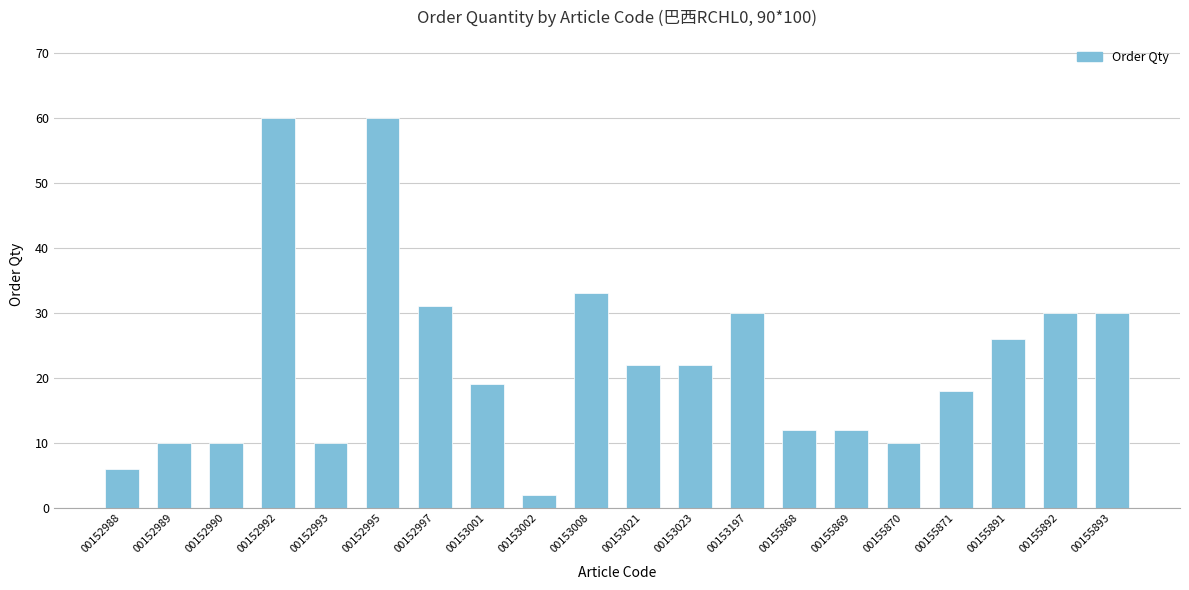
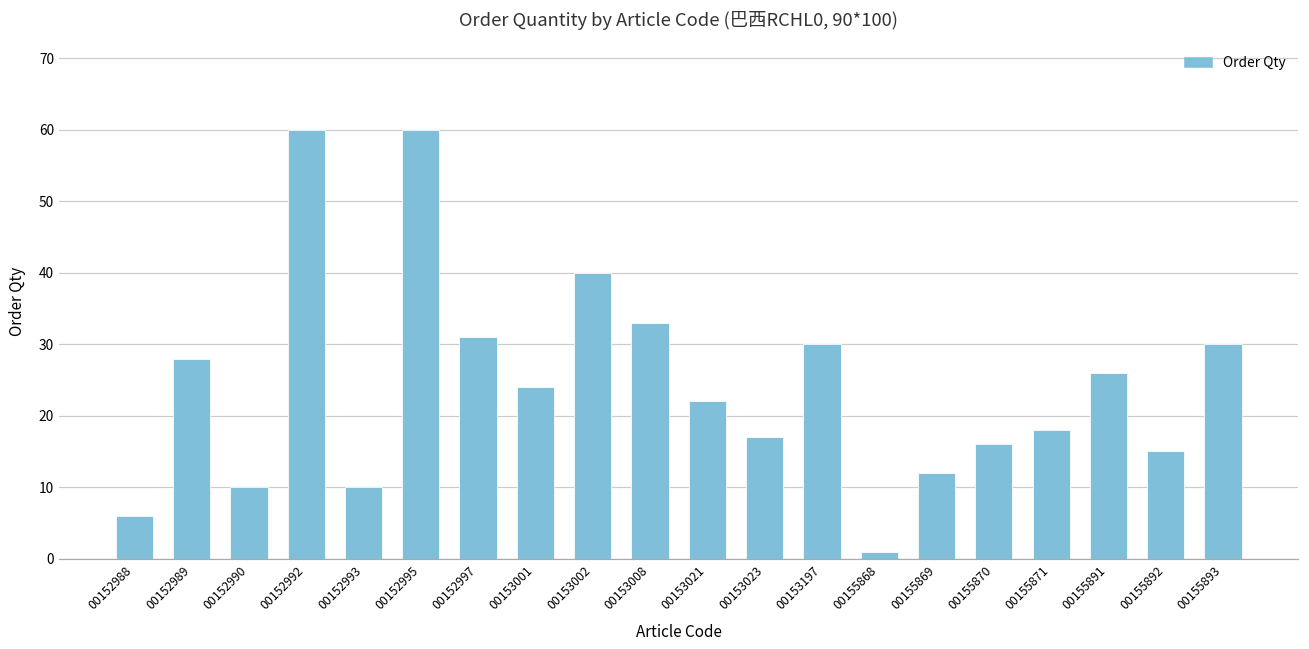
00152989: 10 -> 28
00153001: 19 -> 24
00153002: 2 -> 40
00153023: 22 -> 17
00155868: 12 -> 1
00155870: 10 -> 16
00155892: 30 -> 15
